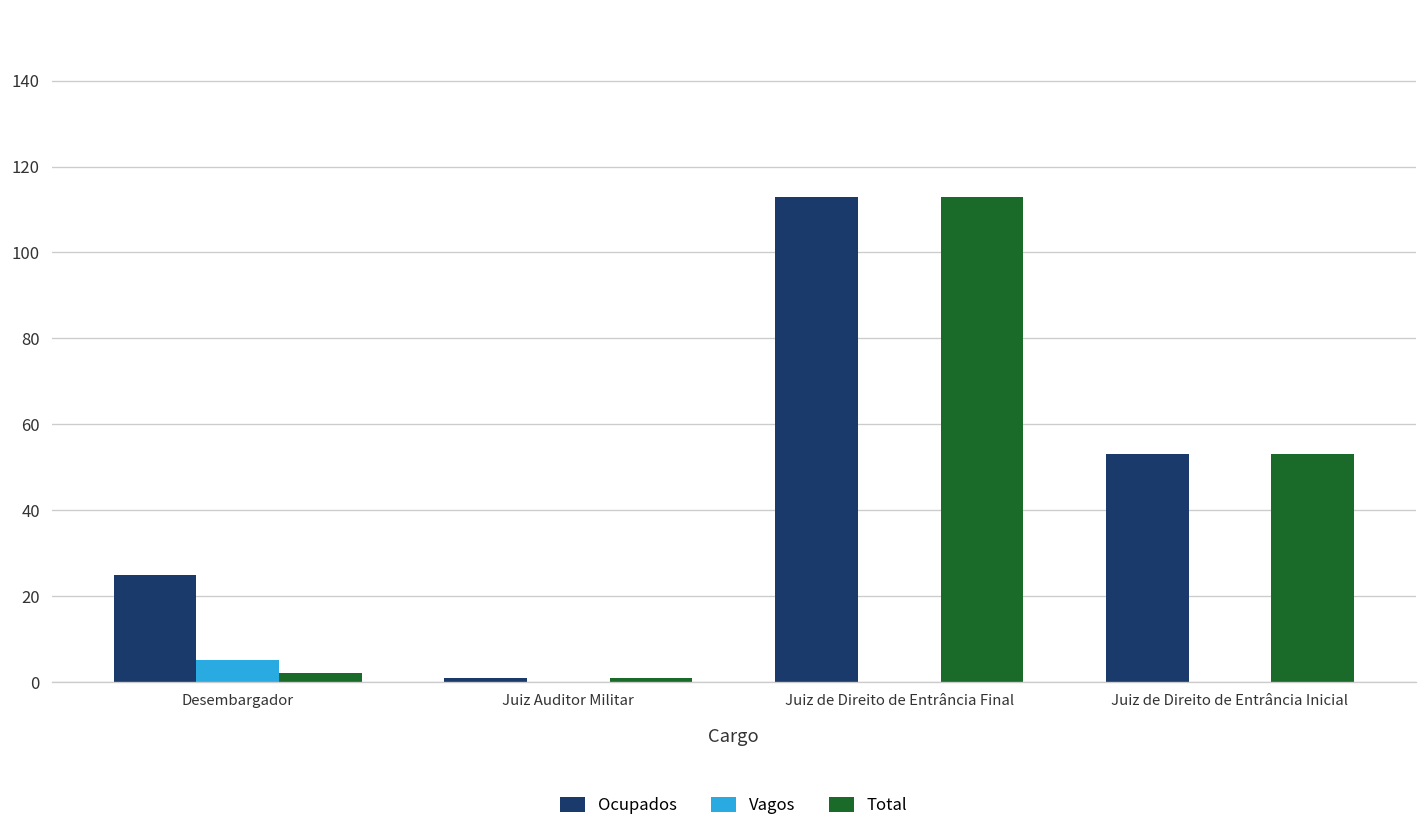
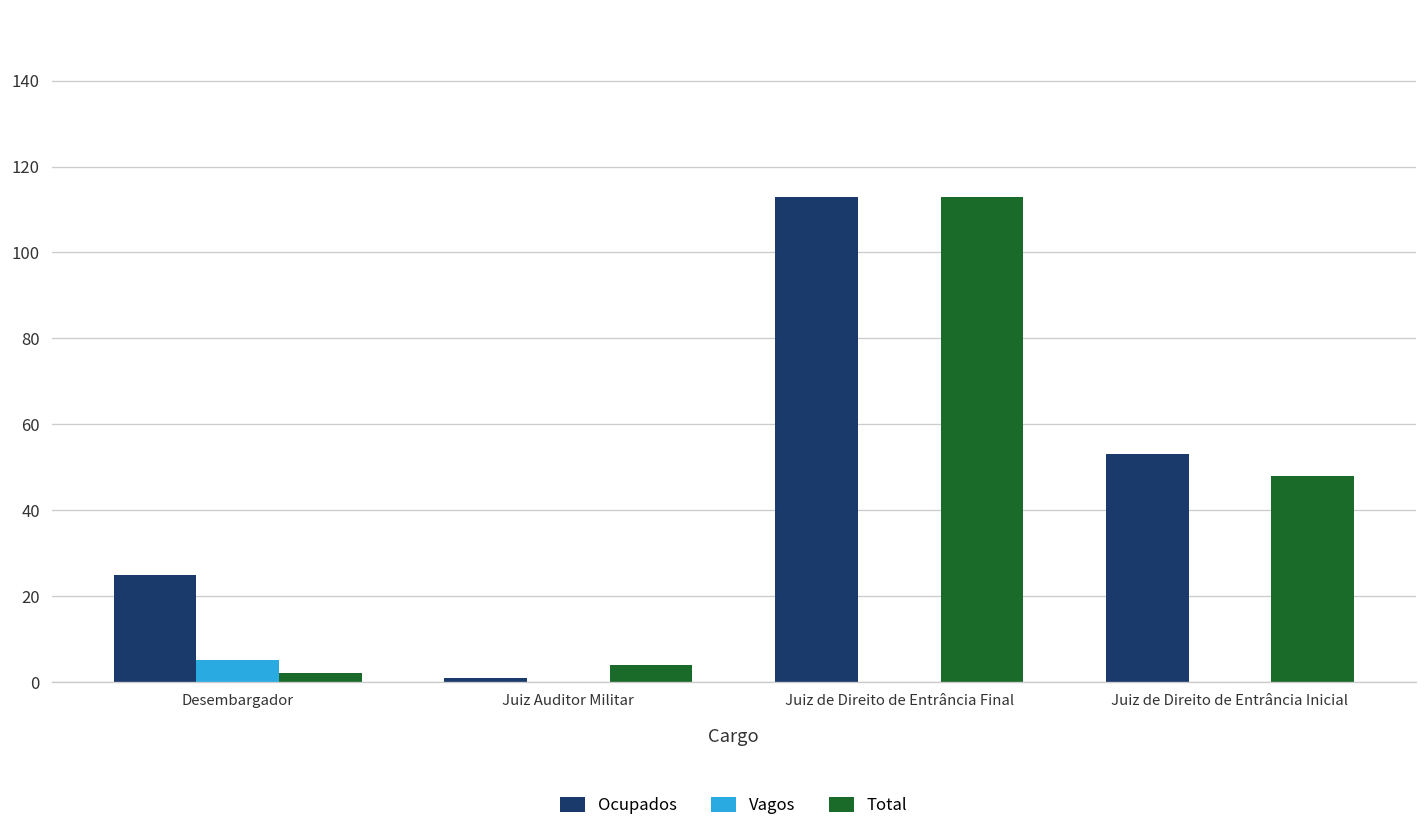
Total, Juiz Auditor Militar: 1 -> 4
Total, Juiz de Direito de Entrância Inicial: 53 -> 48
